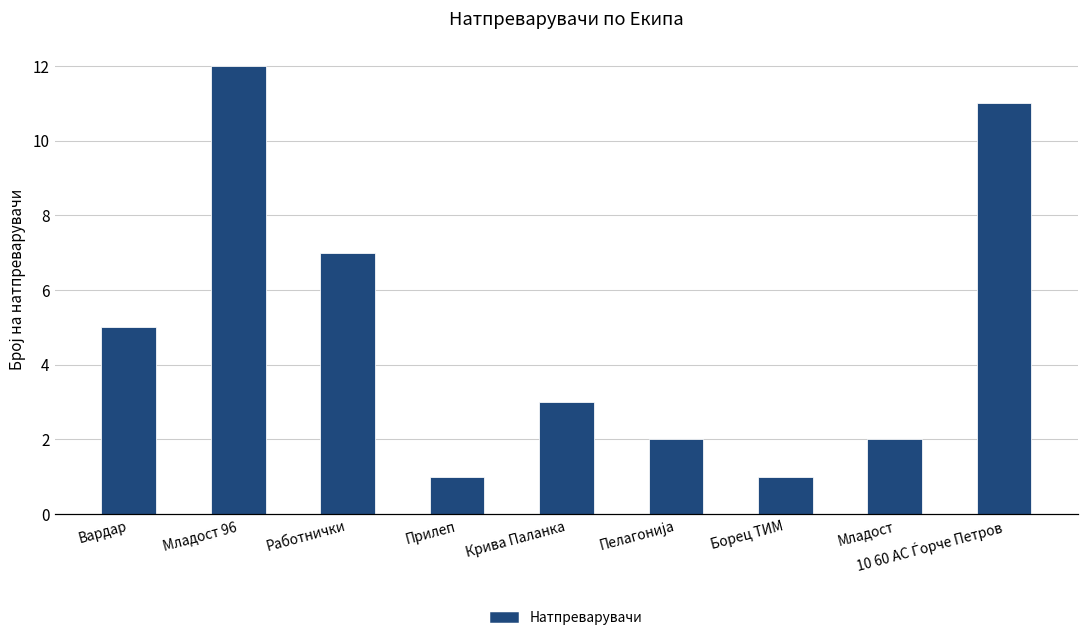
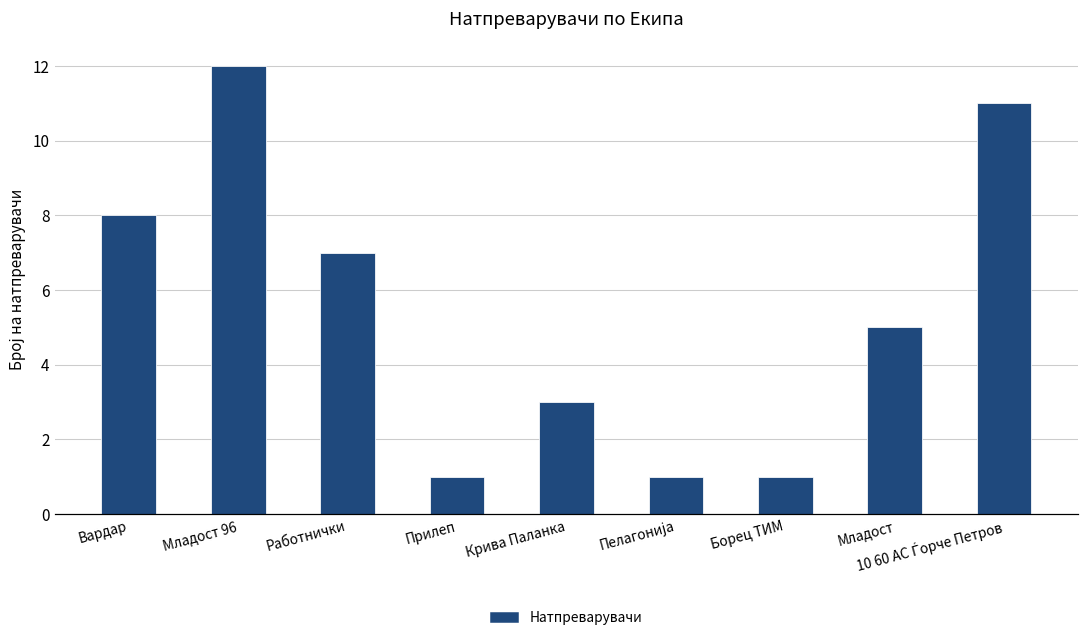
Вардар: 5 -> 8
Пелагонија: 2 -> 1
Младост: 2 -> 5
